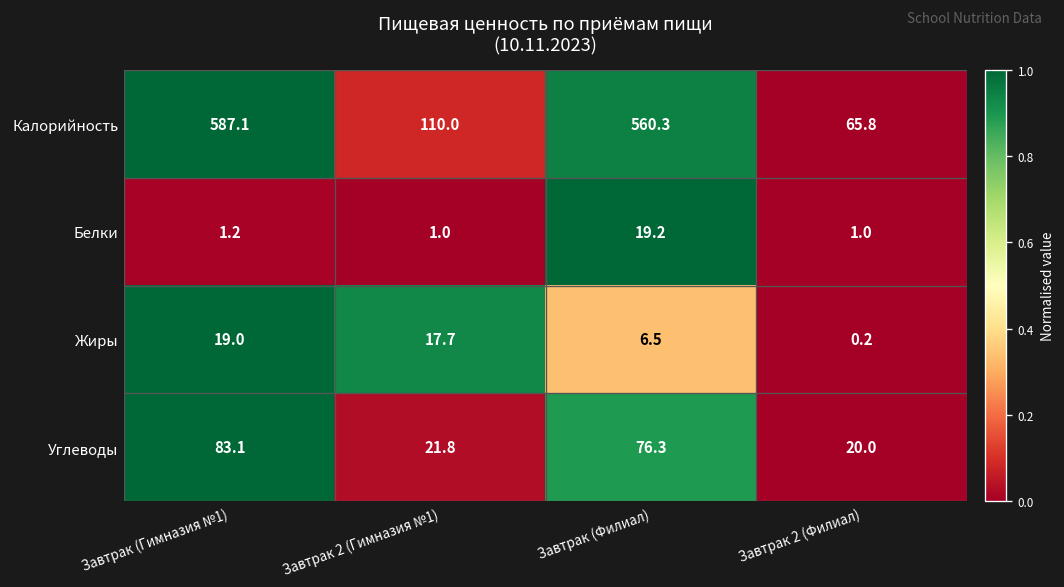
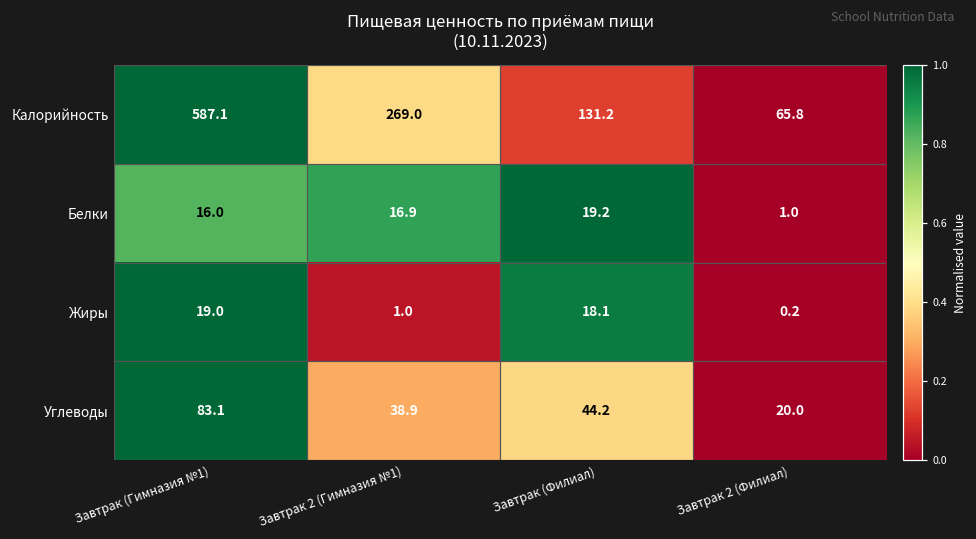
Калорийность, Завтрак 2 (Гимназия №1): 110.0 -> 269.0
Калорийность, Завтрак (Филиал): 560.3 -> 131.2
Белки, Завтрак (Гимназия №1): 1.2 -> 16.0
Белки, Завтрак 2 (Гимназия №1): 1.0 -> 16.9
Жиры, Завтрак 2 (Гимназия №1): 17.7 -> 1.0
Жиры, Завтрак (Филиал): 6.5 -> 18.1
Углеводы, Завтрак 2 (Гимназия №1): 21.8 -> 38.9
Углеводы, Завтрак (Филиал): 76.3 -> 44.2
